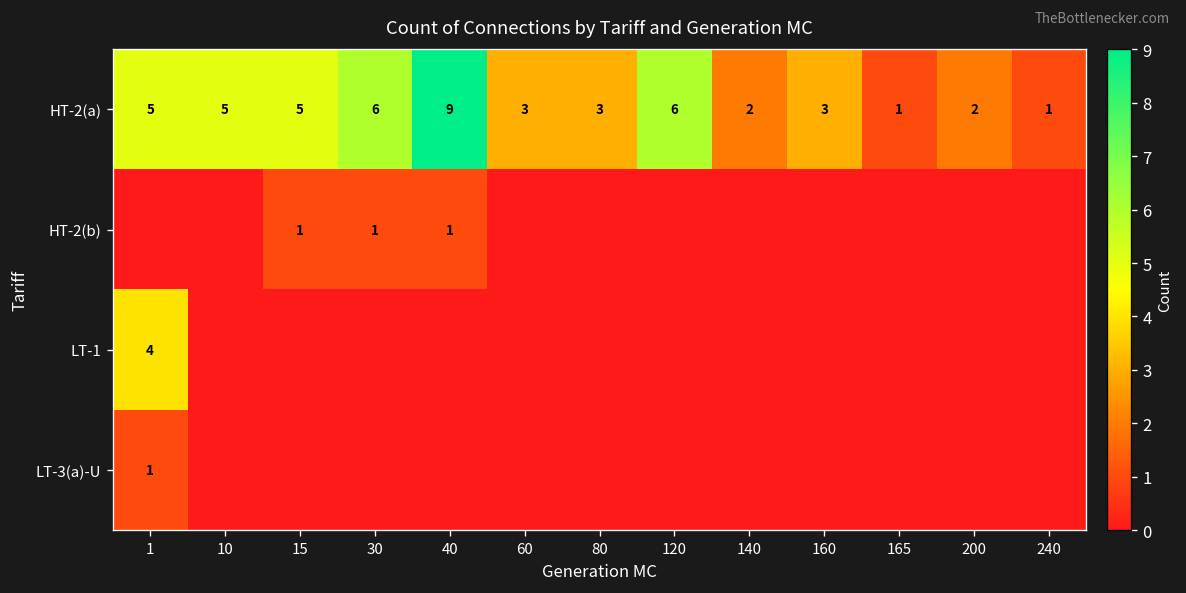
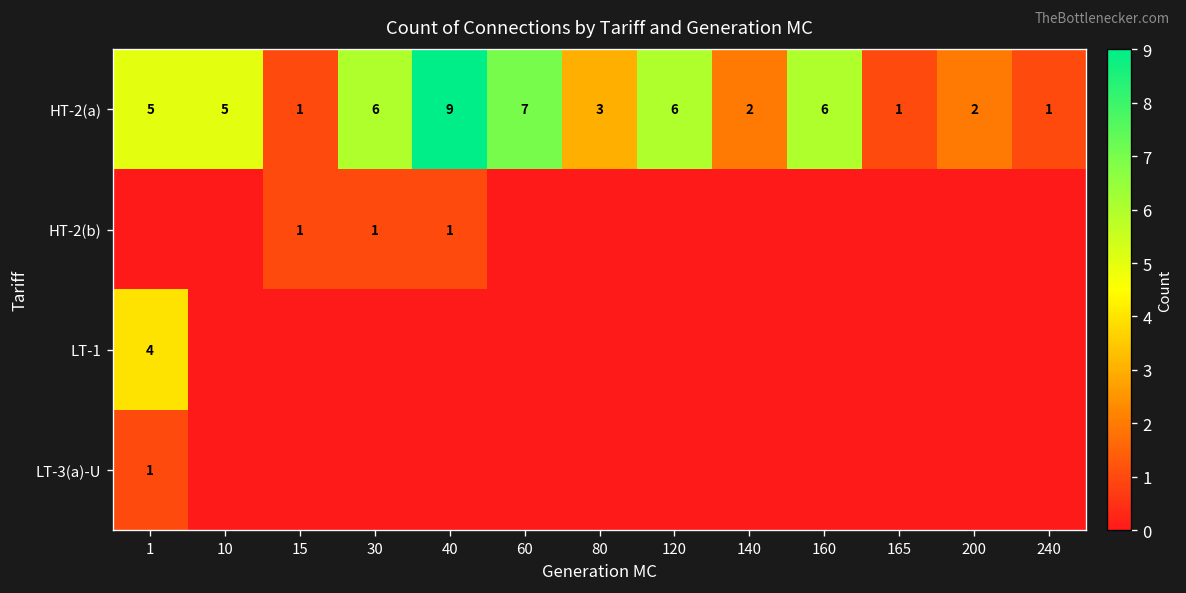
HT-2(a), 15: 5 -> 1
HT-2(a), 60: 3 -> 7
HT-2(a), 160: 3 -> 6
